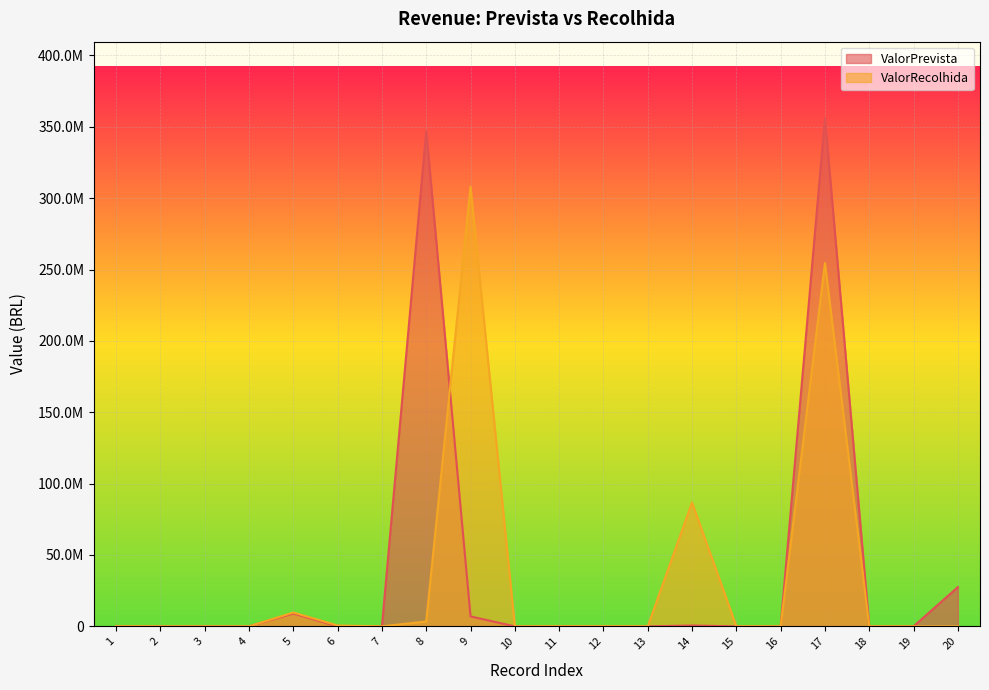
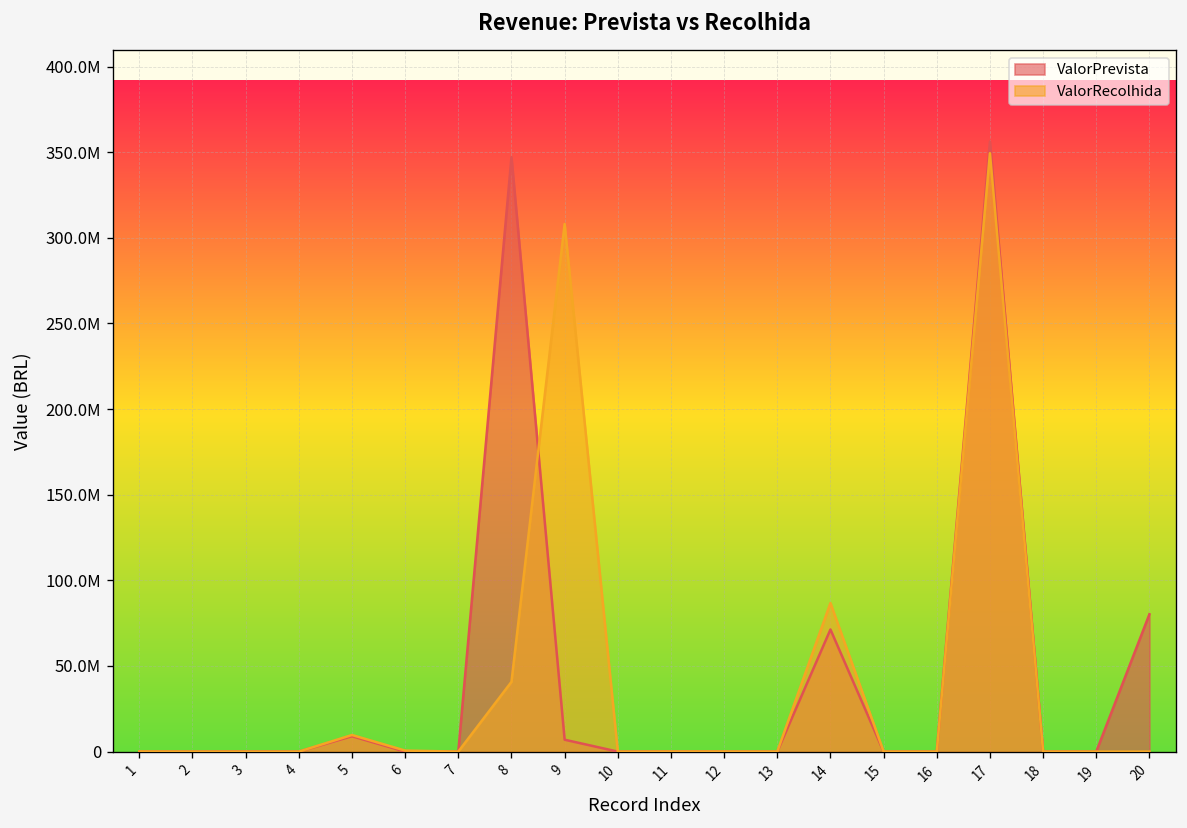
ValorRecolhida, 8: 3000000 -> 41000000
ValorPrevista, 14: 1000000 -> 71000000
ValorRecolhida, 17: 255000000 -> 349000000
ValorPrevista, 20: 28000000 -> 80000000
